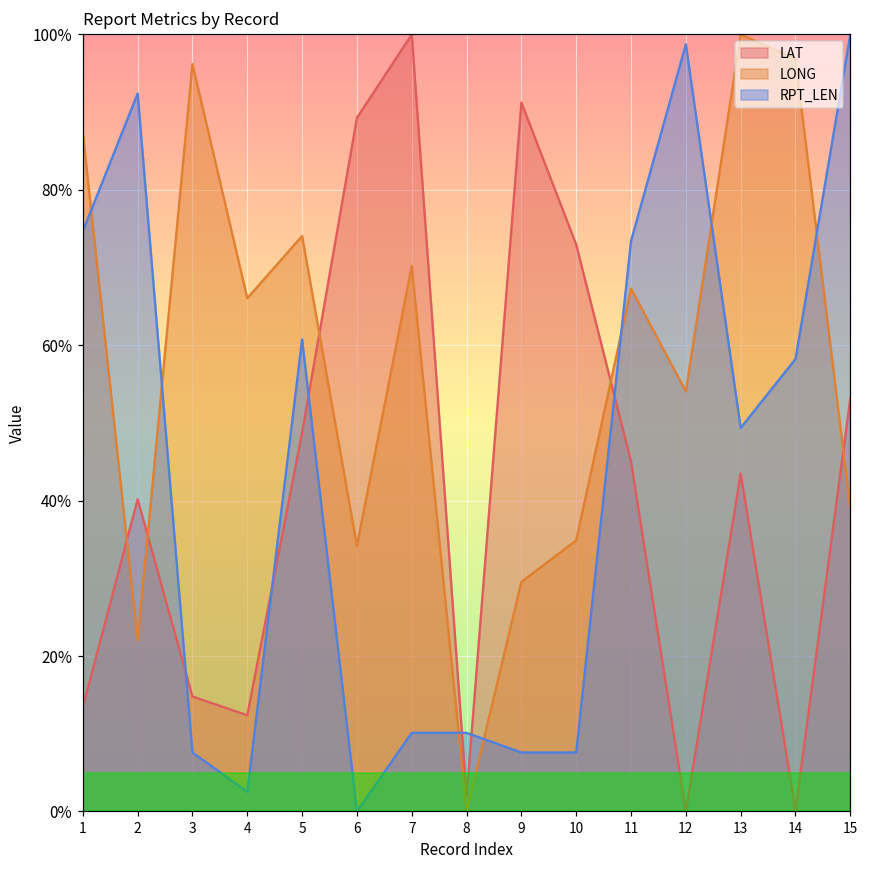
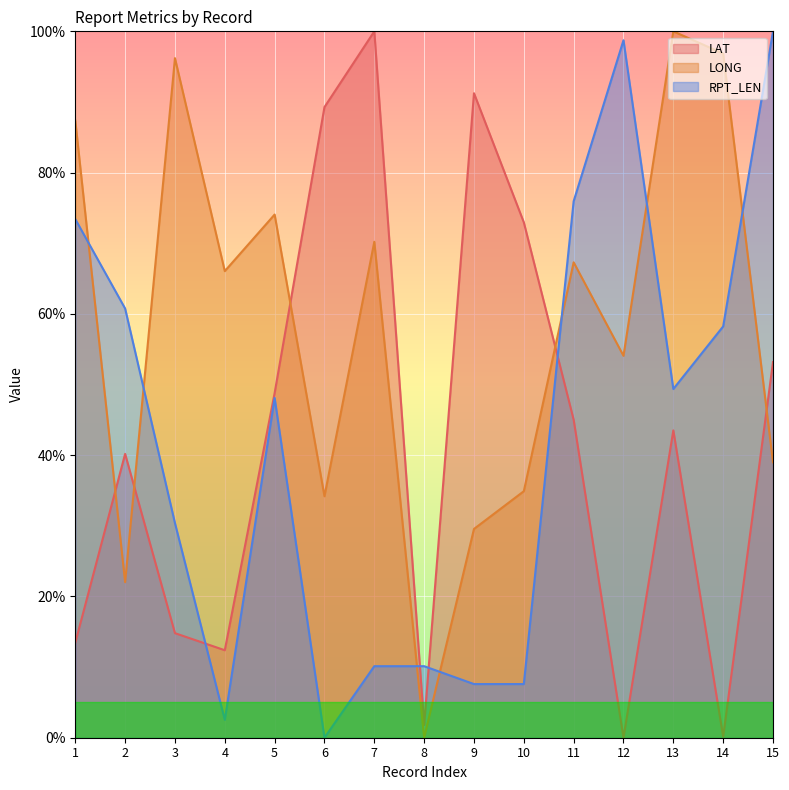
RPT_LEN, 1: 75% -> 73%
RPT_LEN, 2: 92% -> 61%
RPT_LEN, 3: 8% -> 30%
RPT_LEN, 5: 61% -> 48%
RPT_LEN, 11: 73% -> 76%
